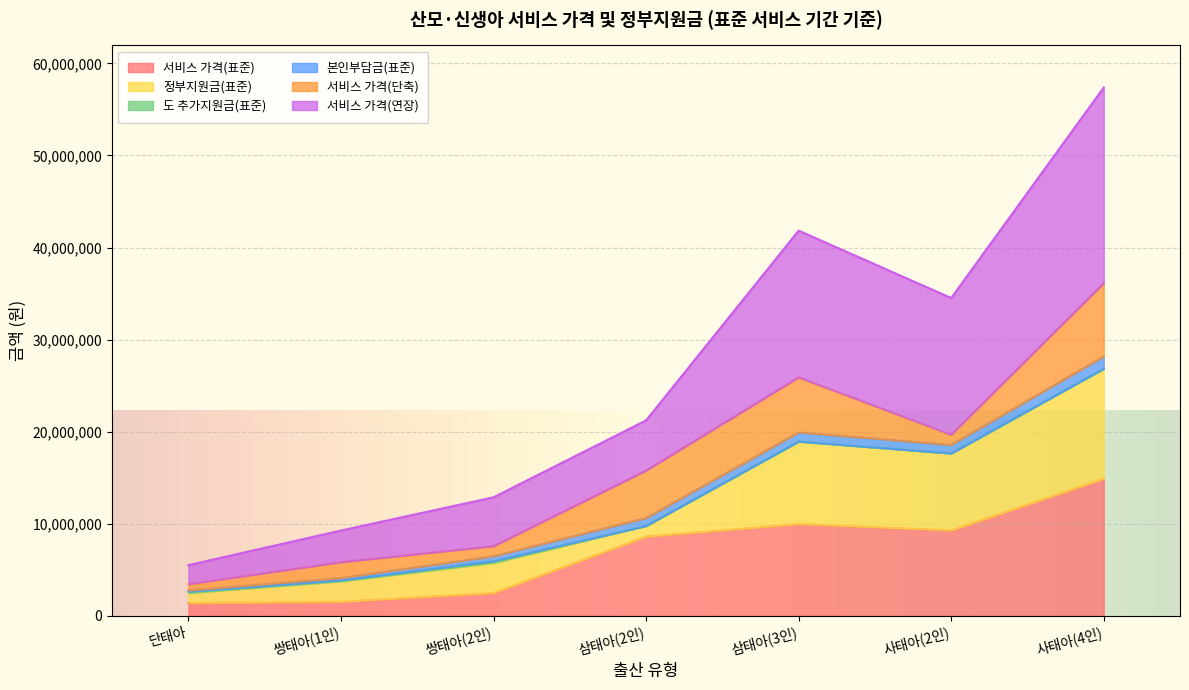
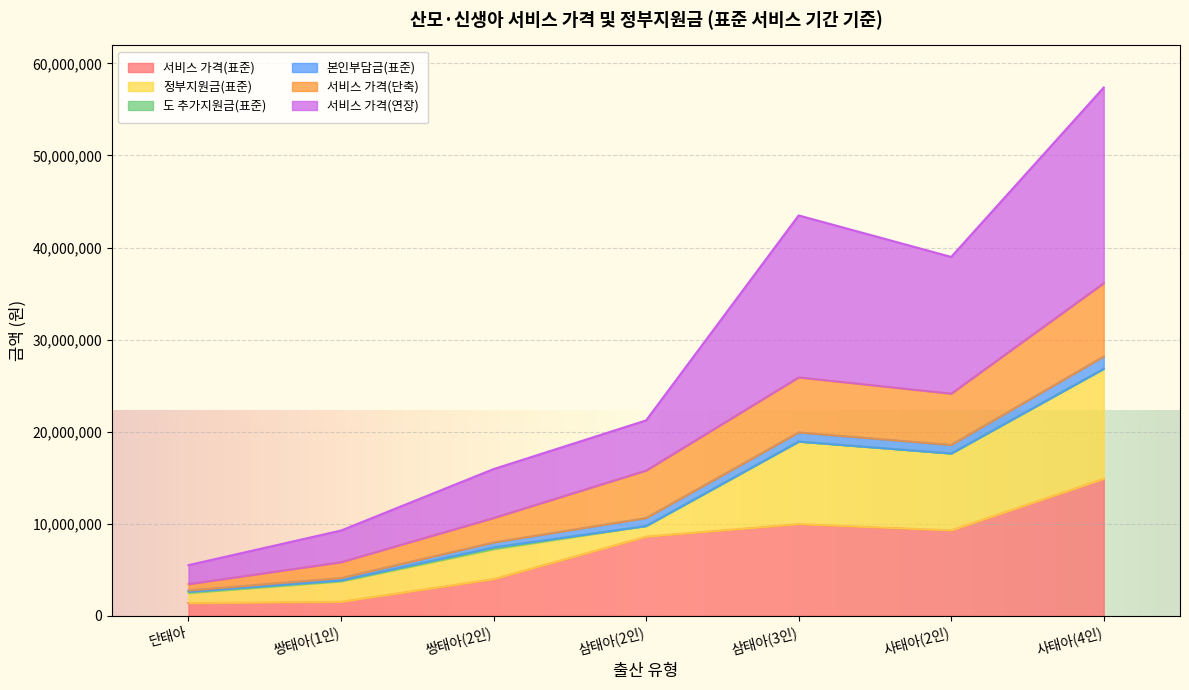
서비스 가격(표준), 쌍태아(2인): 2,000,000 -> 4,000,000
서비스 가격(단축), 쌍태아(2인): 1,000,000 -> 3,000,000
서비스 가격(연장), 삼태아(3인): 16,000,000 -> 18,000,000
서비스 가격(단축), 사태아(2인): 1,000,000 -> 6,000,000
